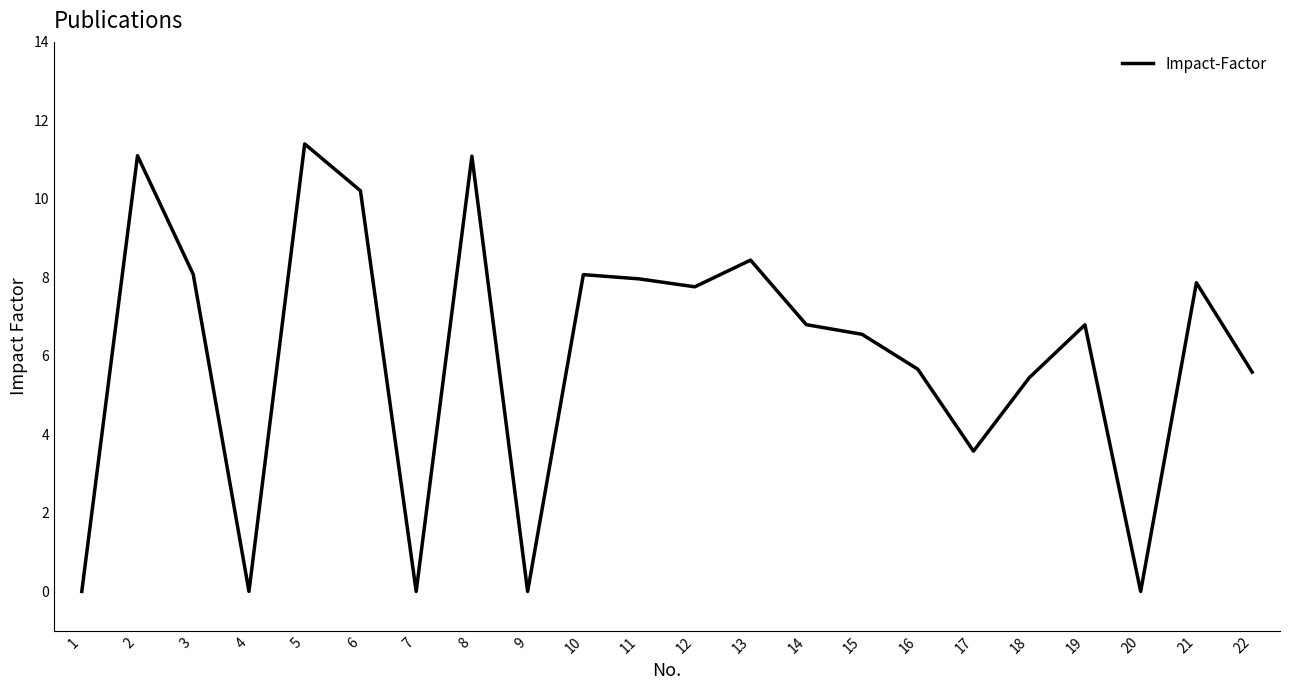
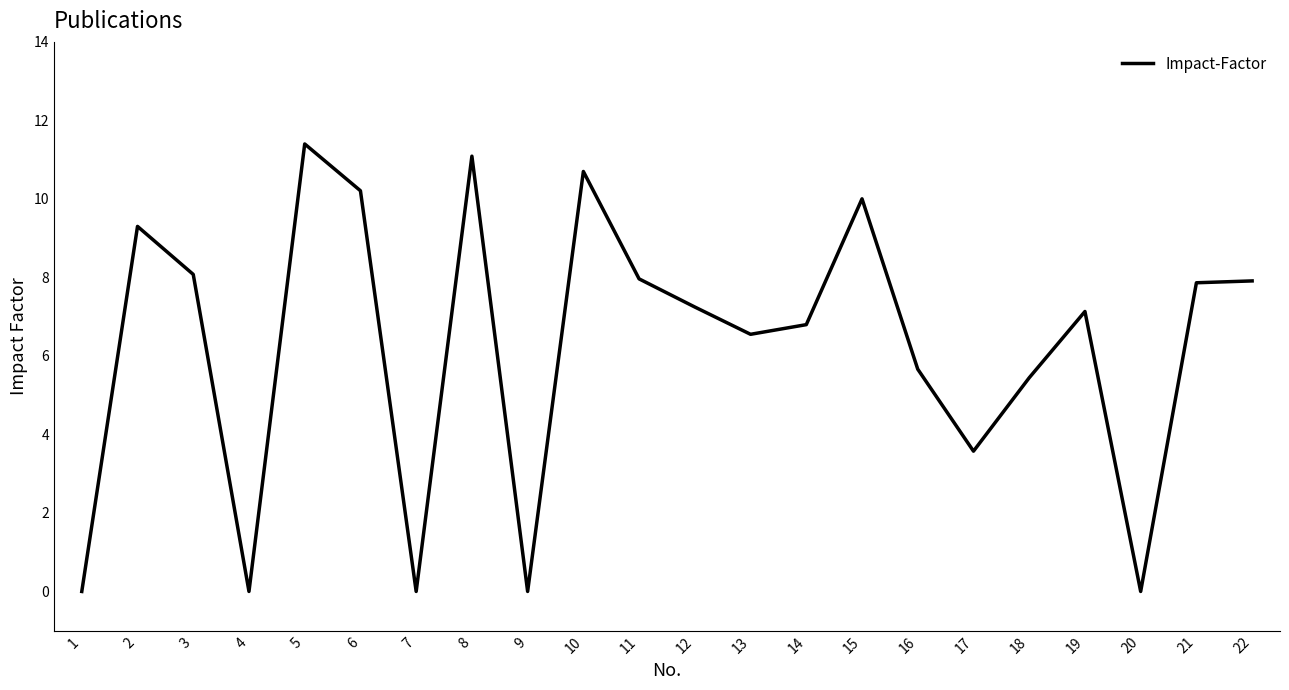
2: 11.1 -> 9.3
10: 8.1 -> 10.7
12: 7.8 -> 7.2
13: 8.4 -> 6.6
15: 6.6 -> 10.0
19: 6.8 -> 7.1
22: 5.6 -> 7.9
